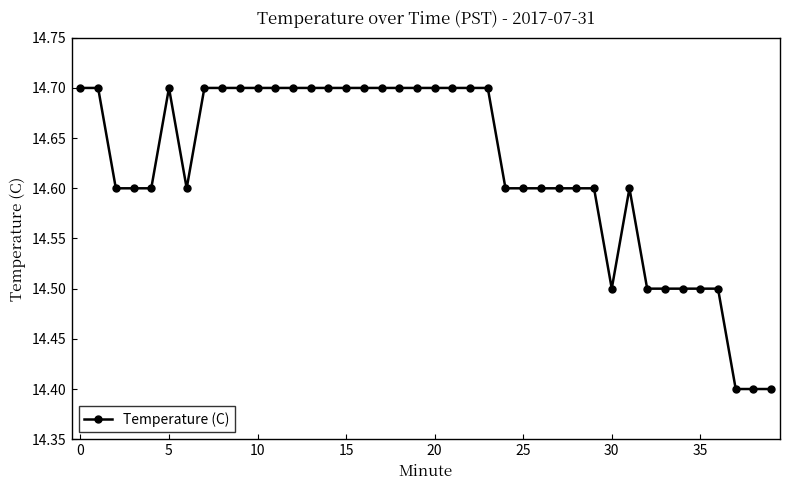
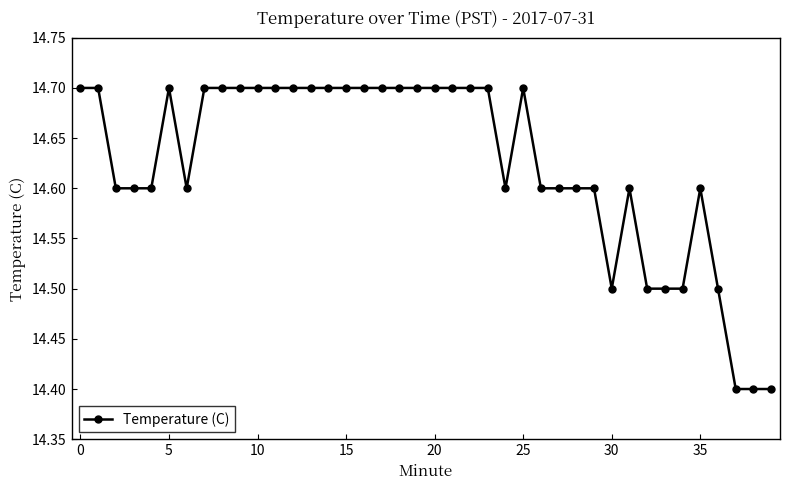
25: 14.6 -> 14.7
35: 14.5 -> 14.6
